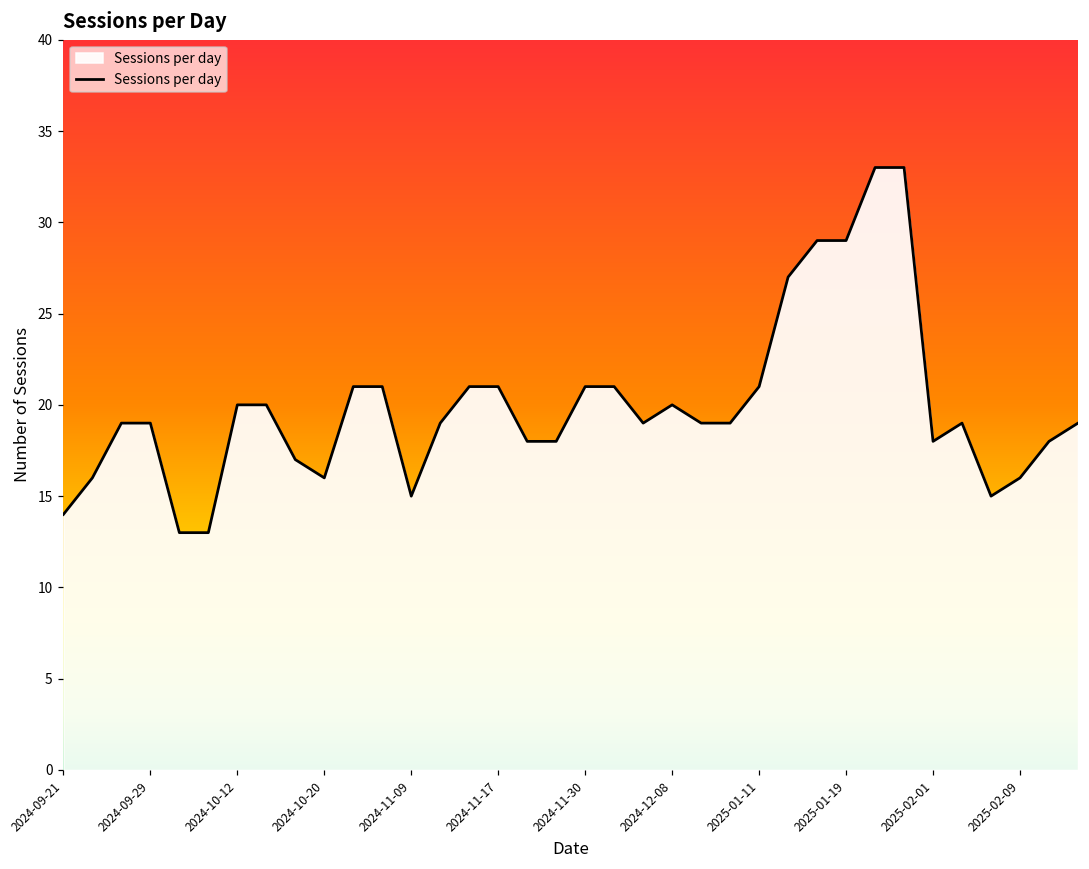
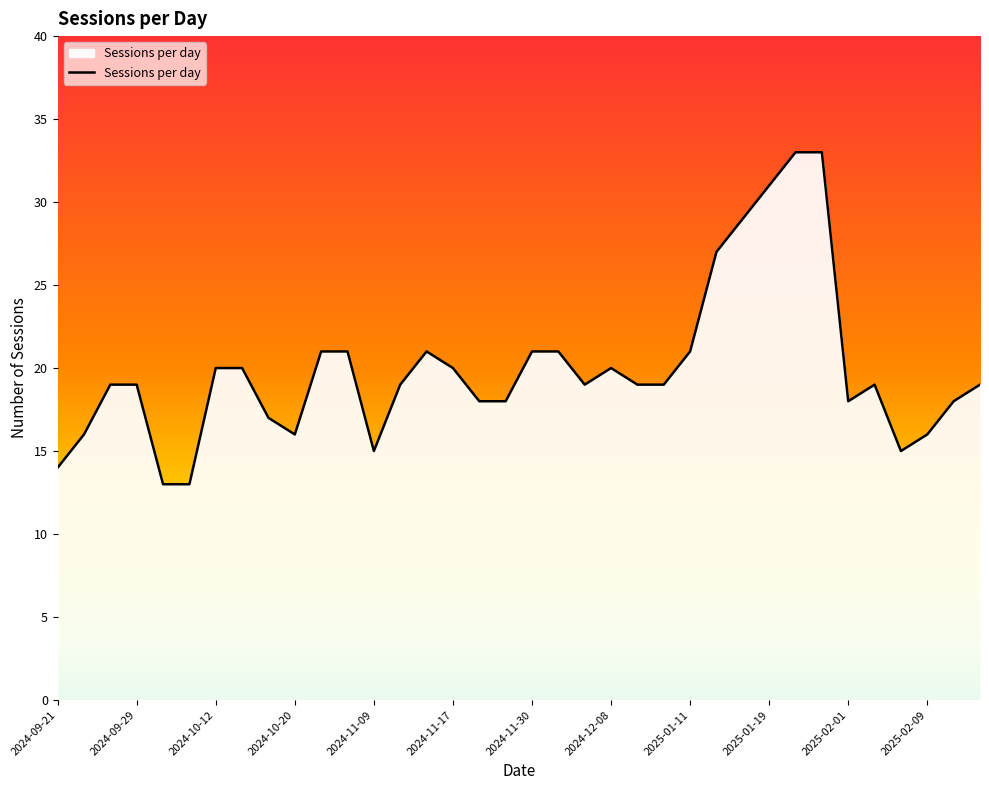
2024-11-17: 21 -> 20
2025-01-19: 29 -> 31
